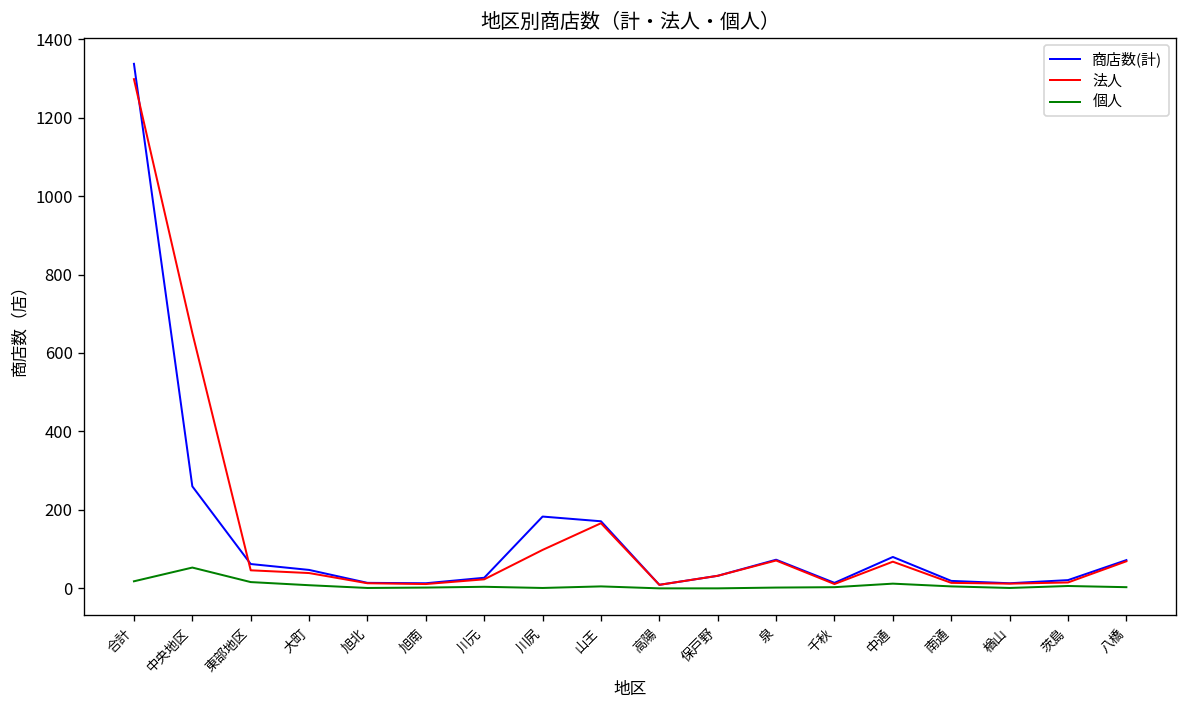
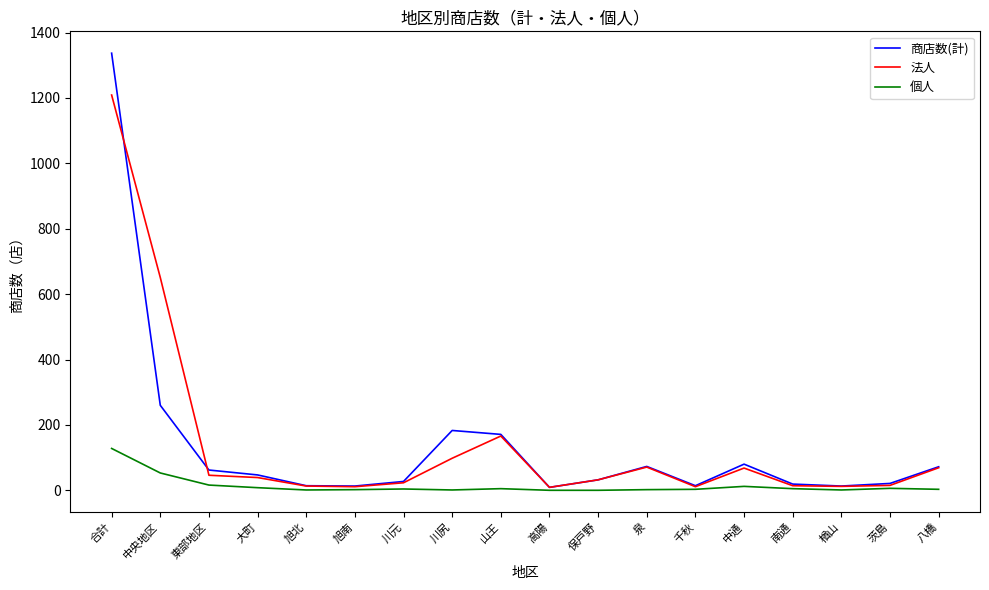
法人, 合計: 1300 -> 1210
個人, 合計: 20 -> 130
